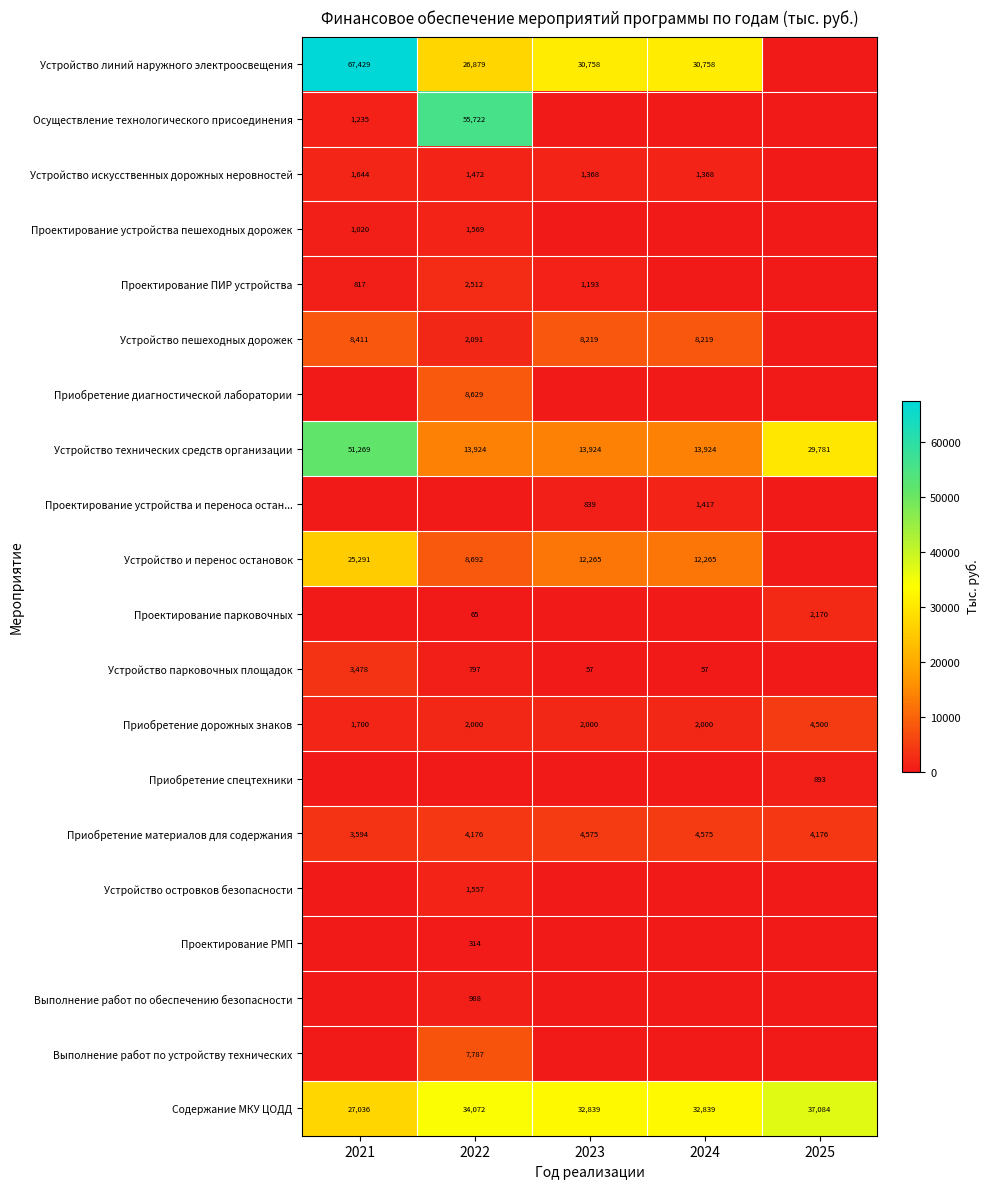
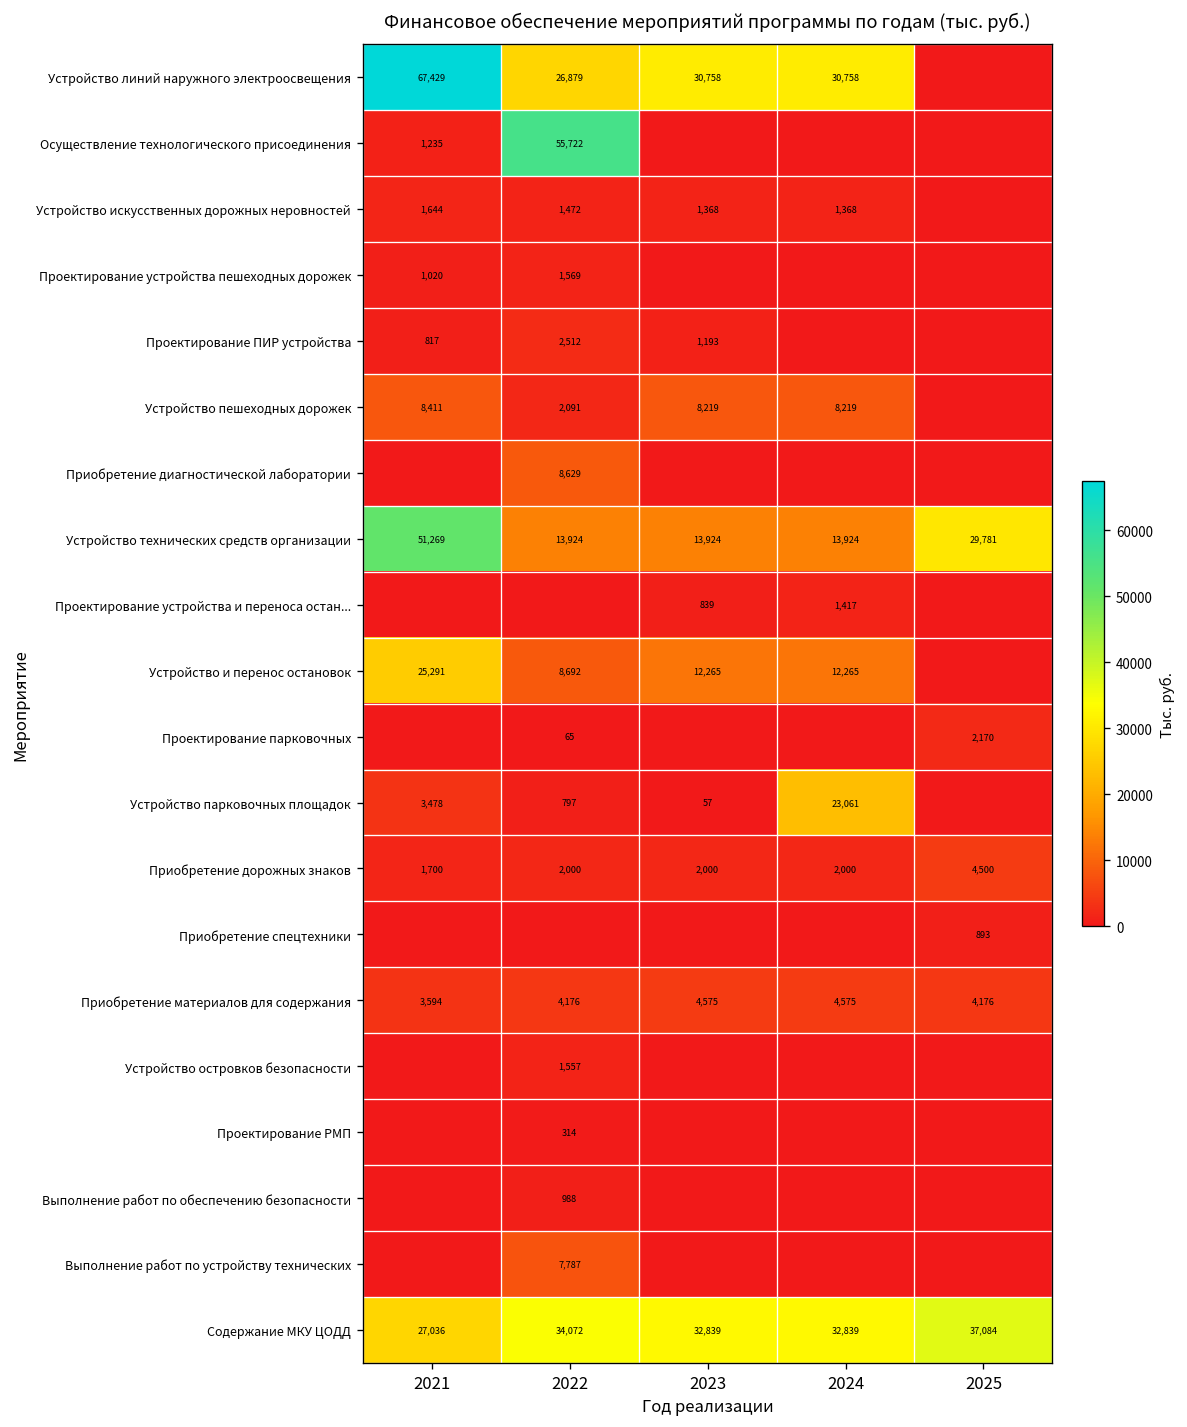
Устройство парковочных площадок, 2024: 57 -> 23,061
